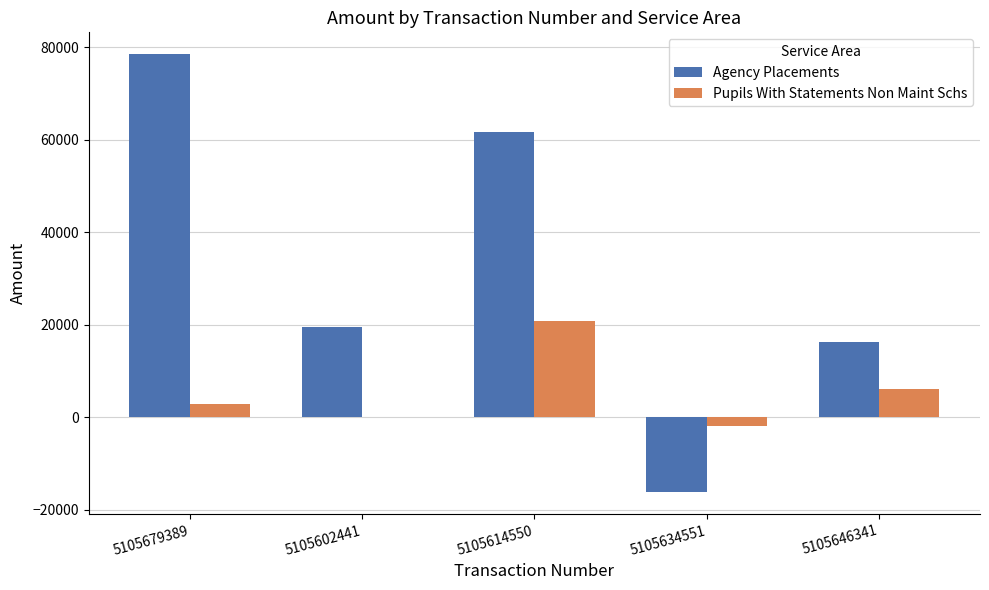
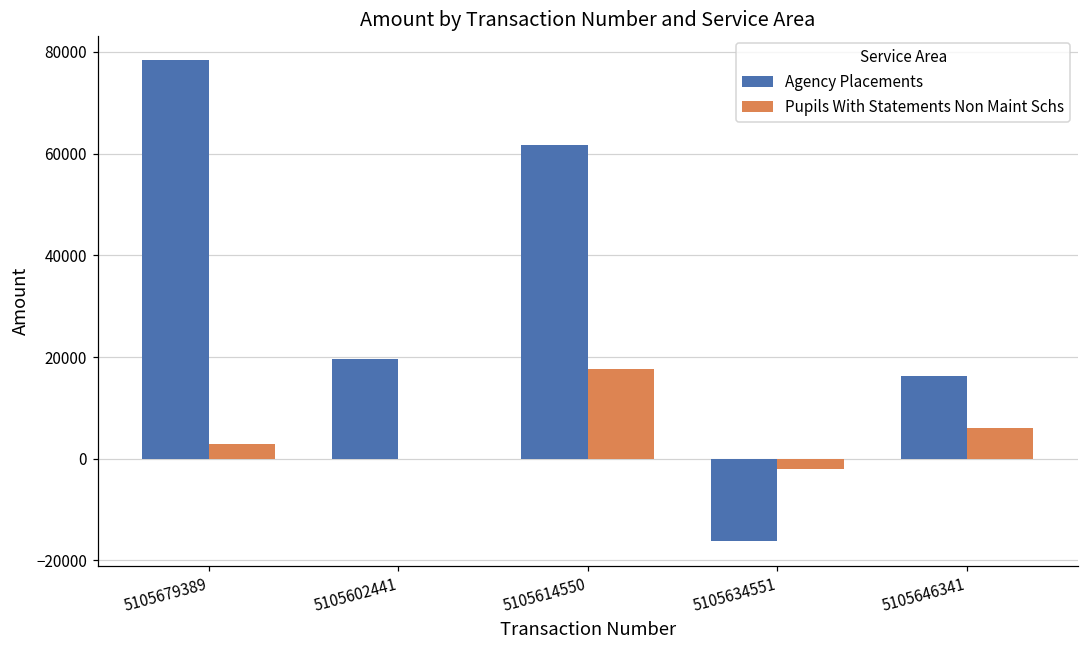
Pupils With Statements Non Maint Schs, 5105614550: 21000 -> 18000
